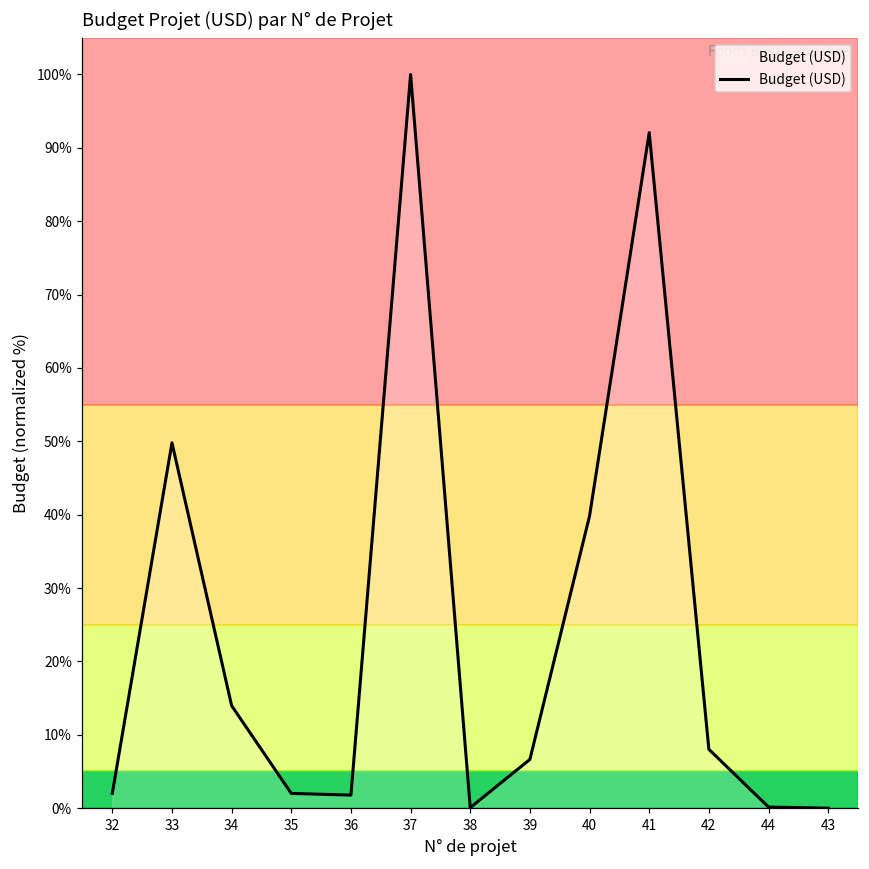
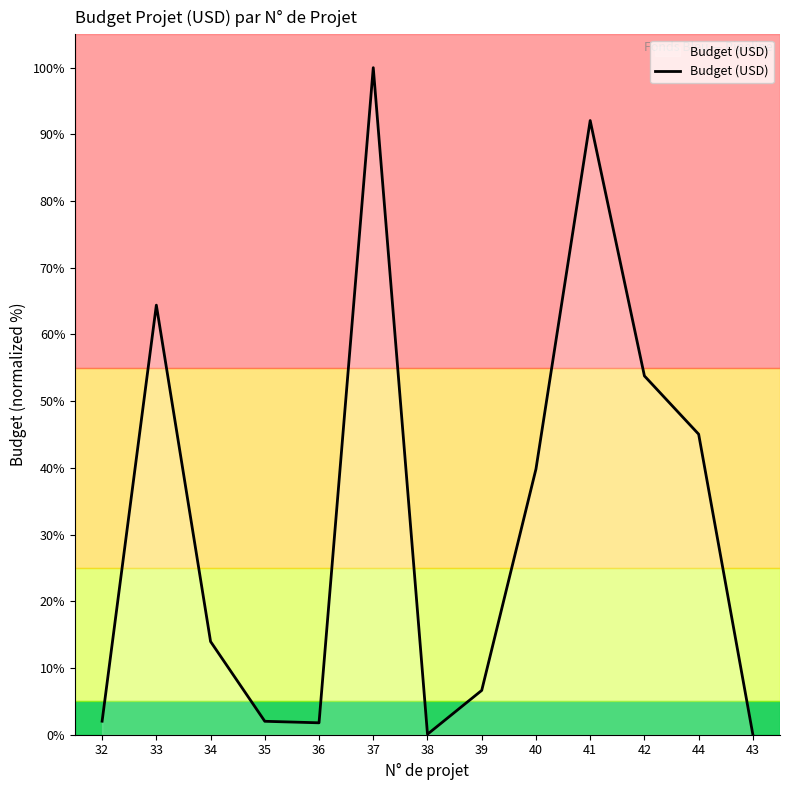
33: 50% -> 64%
42: 8% -> 54%
44: 0% -> 45%
